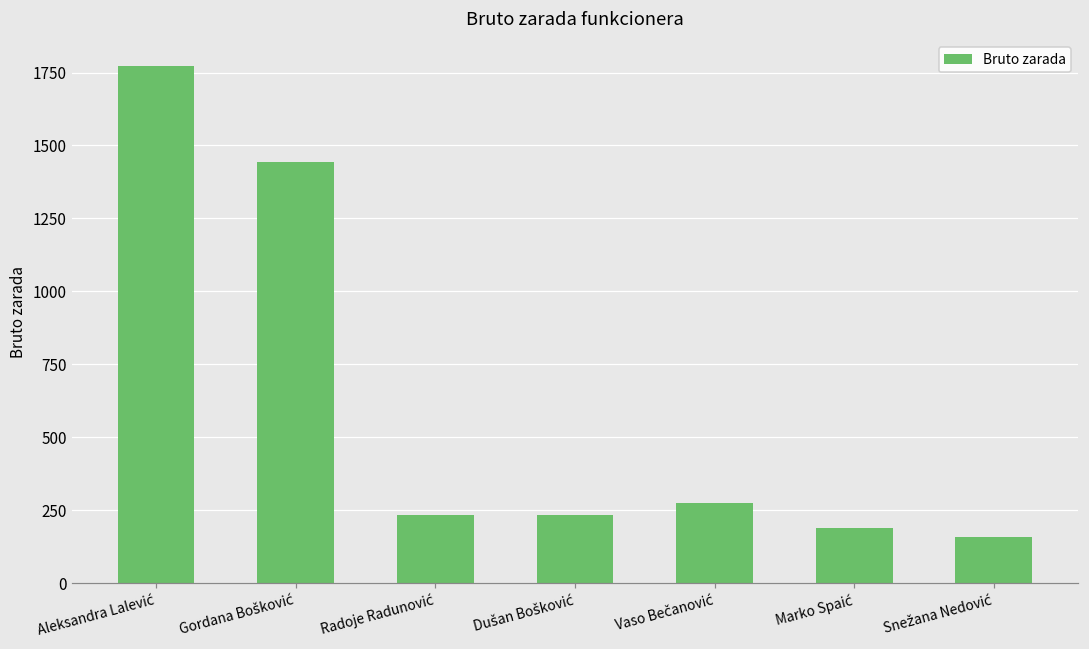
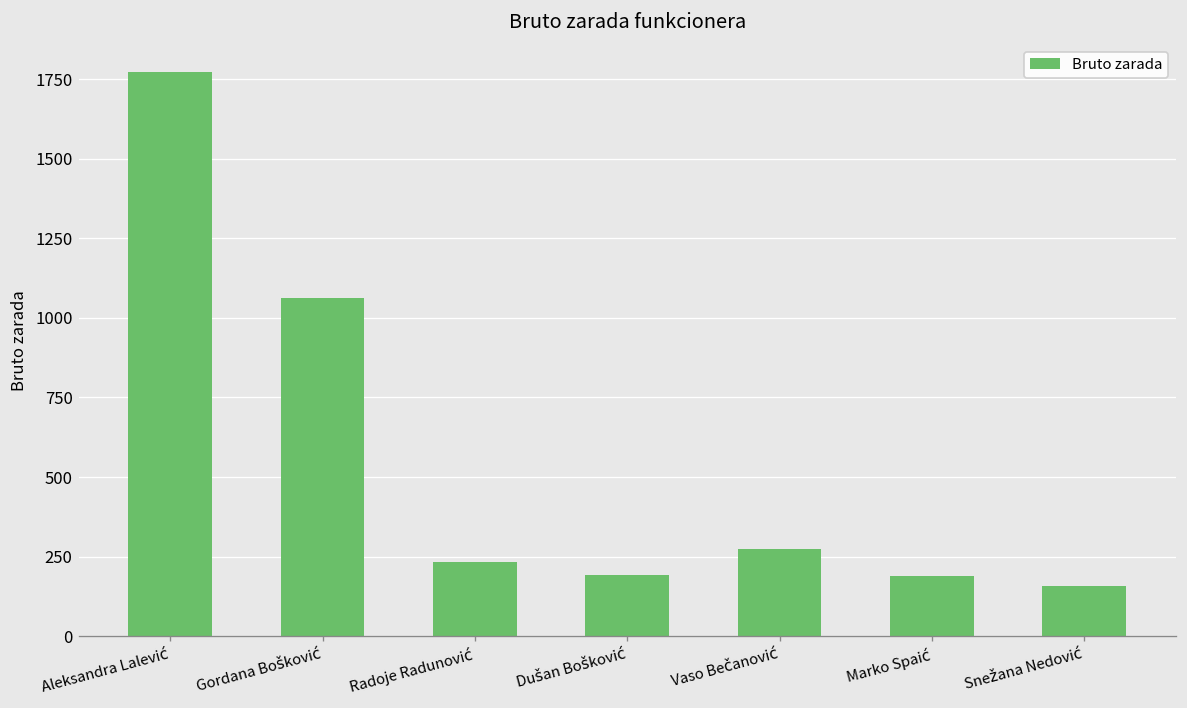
Gordana Bošković: 1440 -> 1060
Dušan Bošković: 230 -> 190
